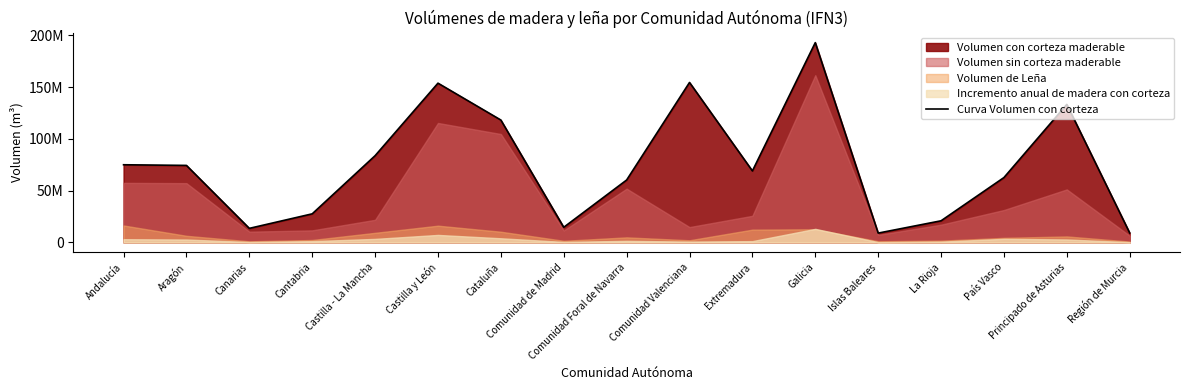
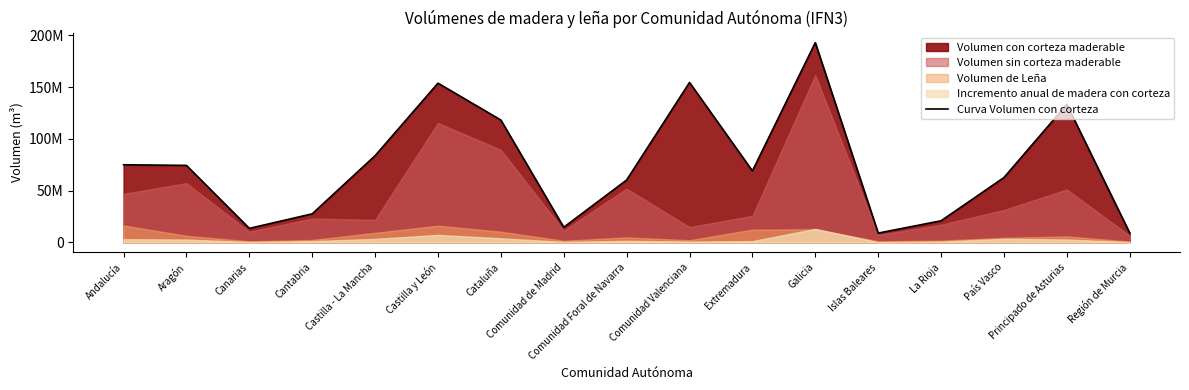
Volumen sin corteza maderable, Andalucía: 57000000 -> 47000000
Volumen sin corteza maderable, Cantabria: 12000000 -> 23000000
Volumen sin corteza maderable, Cataluña: 105000000 -> 89000000
